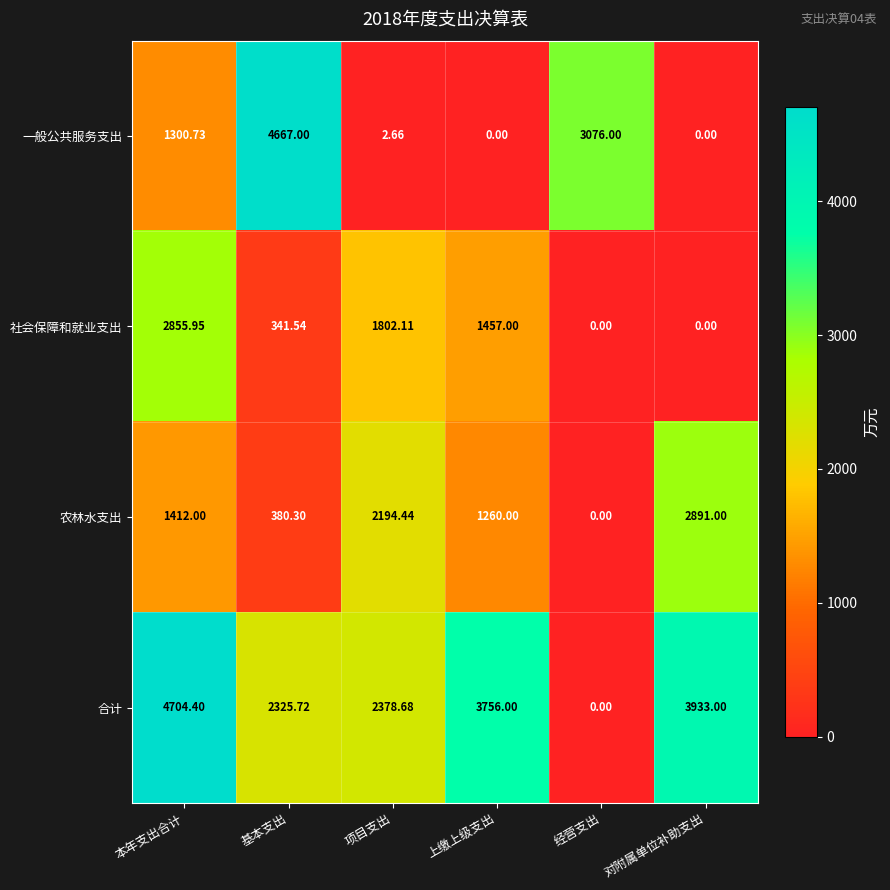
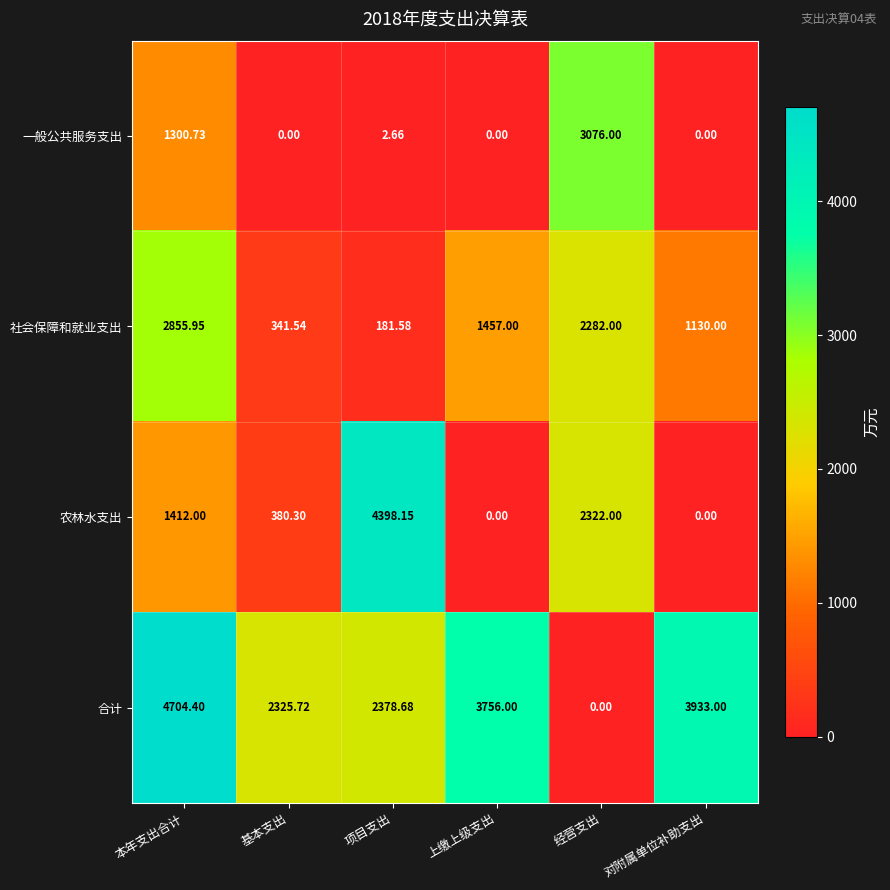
一般公共服务支出, 基本支出: 4667.00 -> 0.00
社会保障和就业支出, 项目支出: 1802.11 -> 181.58
社会保障和就业支出, 经营支出: 0.00 -> 2282.00
社会保障和就业支出, 对附属单位补助支出: 0.00 -> 1130.00
农林水支出, 项目支出: 2194.44 -> 4398.15
农林水支出, 上缴上级支出: 1260.00 -> 0.00
农林水支出, 经营支出: 0.00 -> 2322.00
农林水支出, 对附属单位补助支出: 2891.00 -> 0.00
